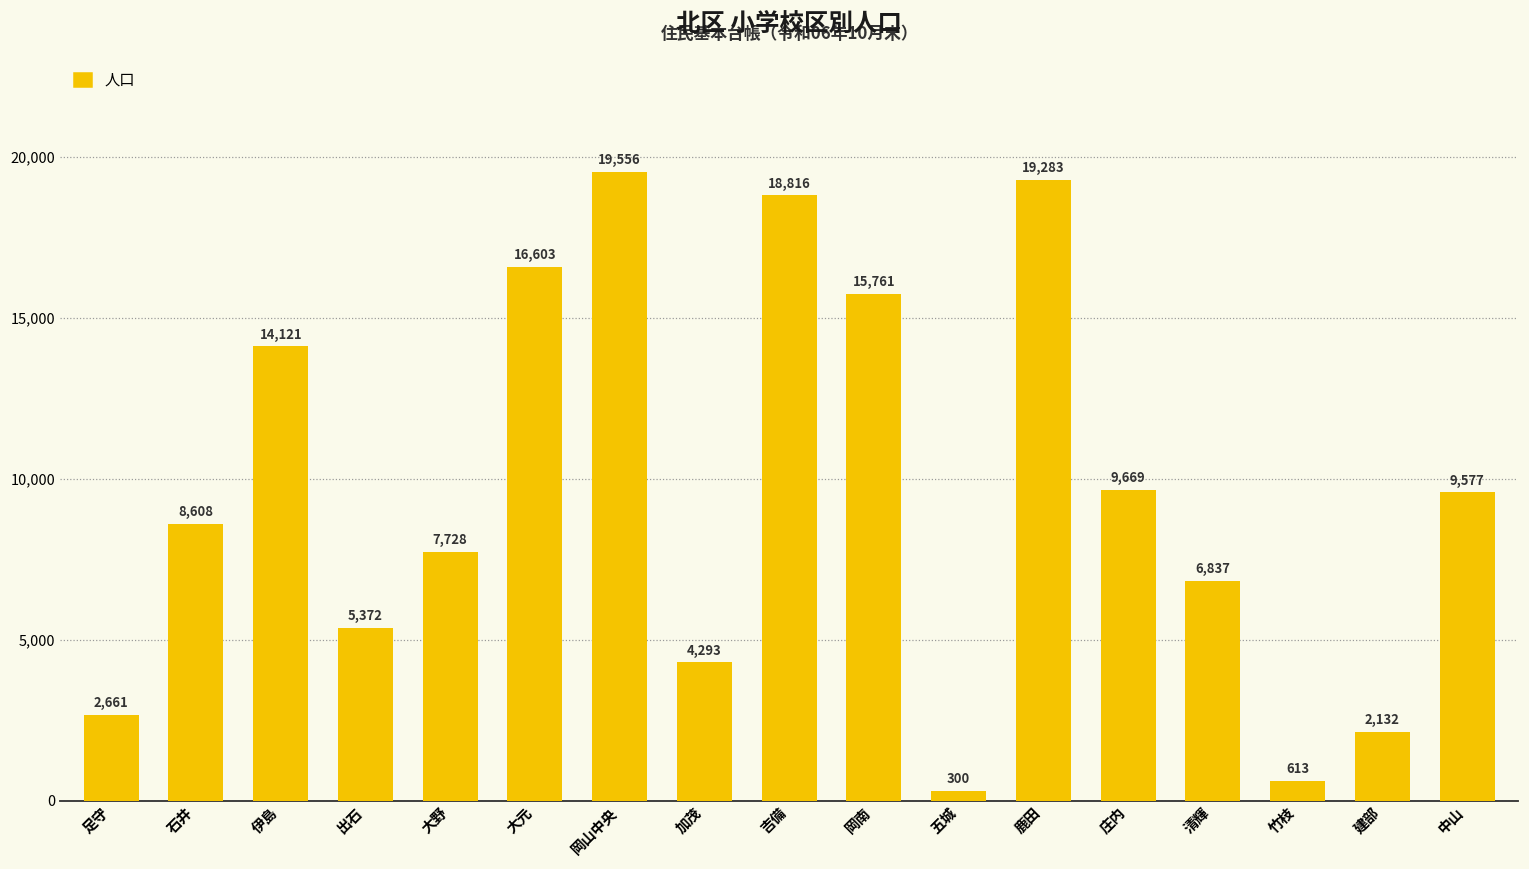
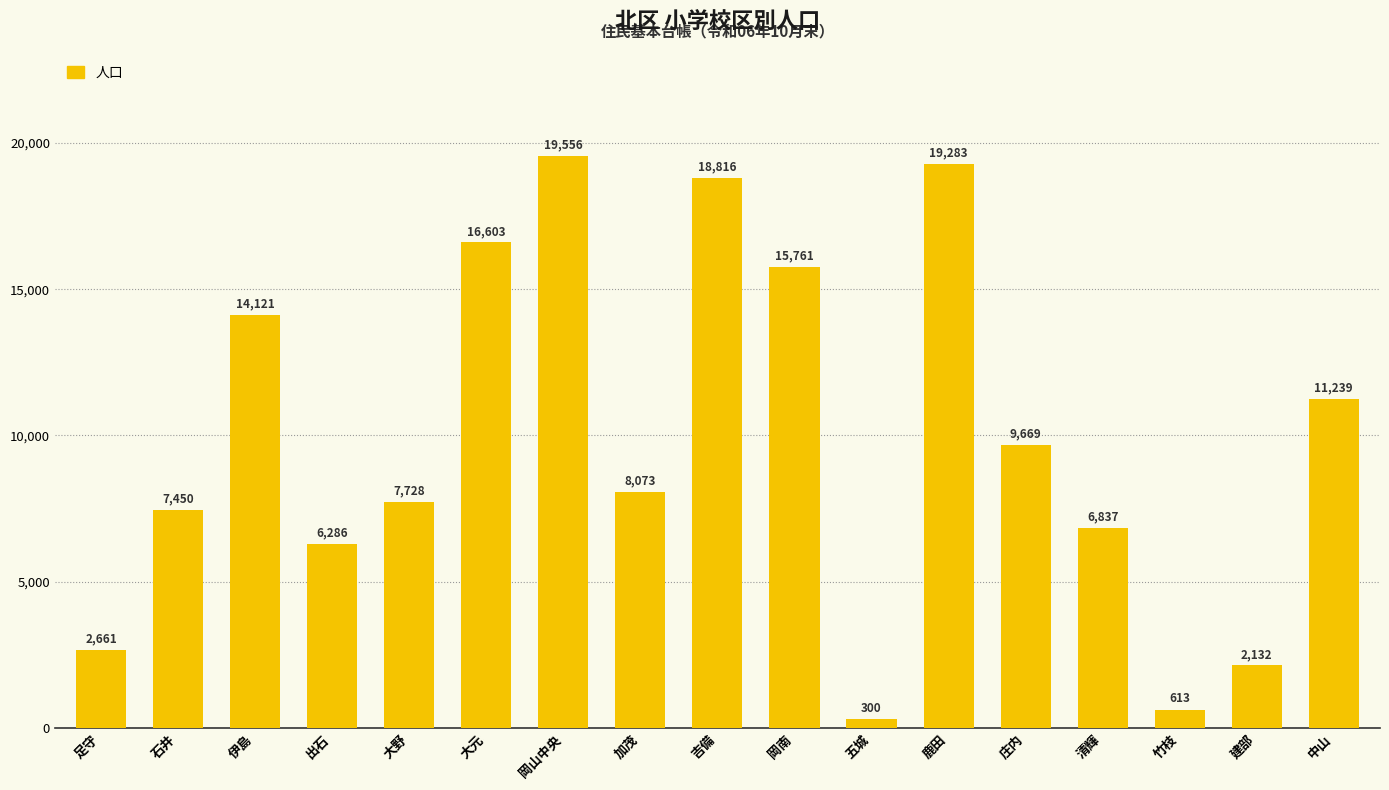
石井: 8,608 -> 7,450
出石: 5,372 -> 6,286
加茂: 4,293 -> 8,073
中山: 9,577 -> 11,239
